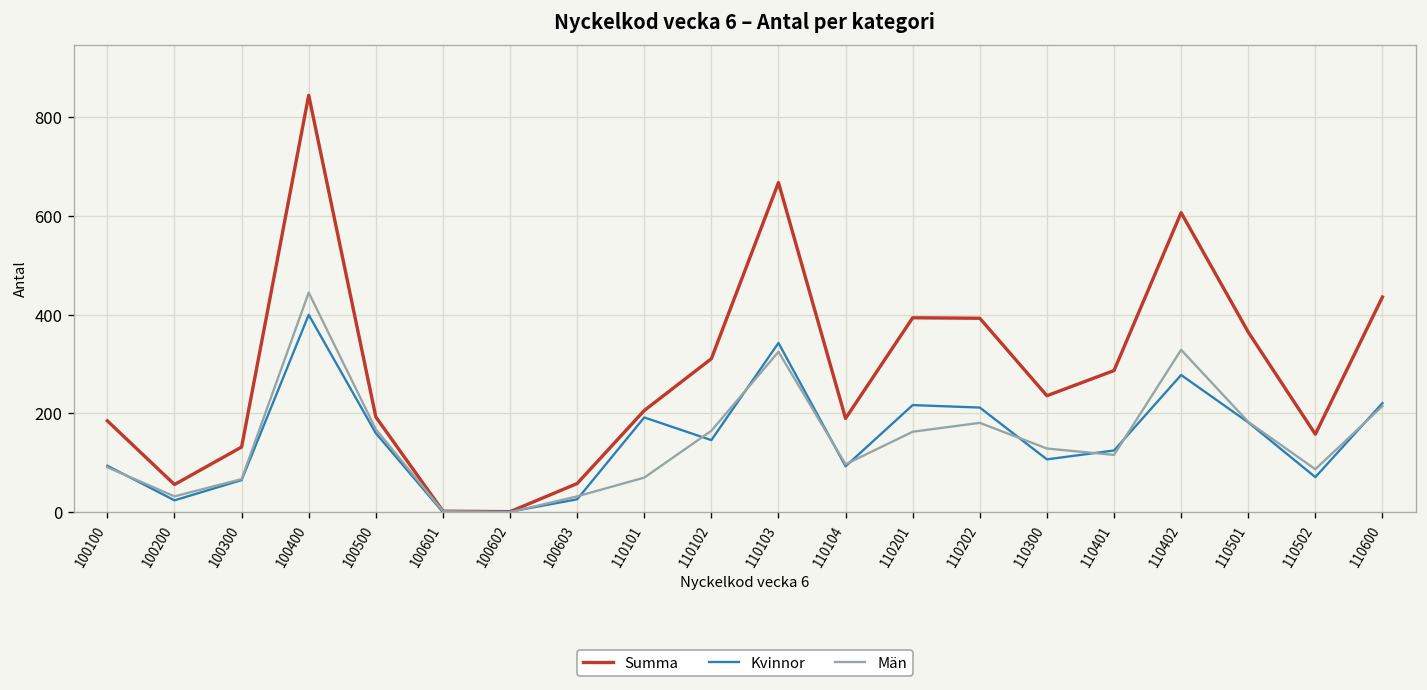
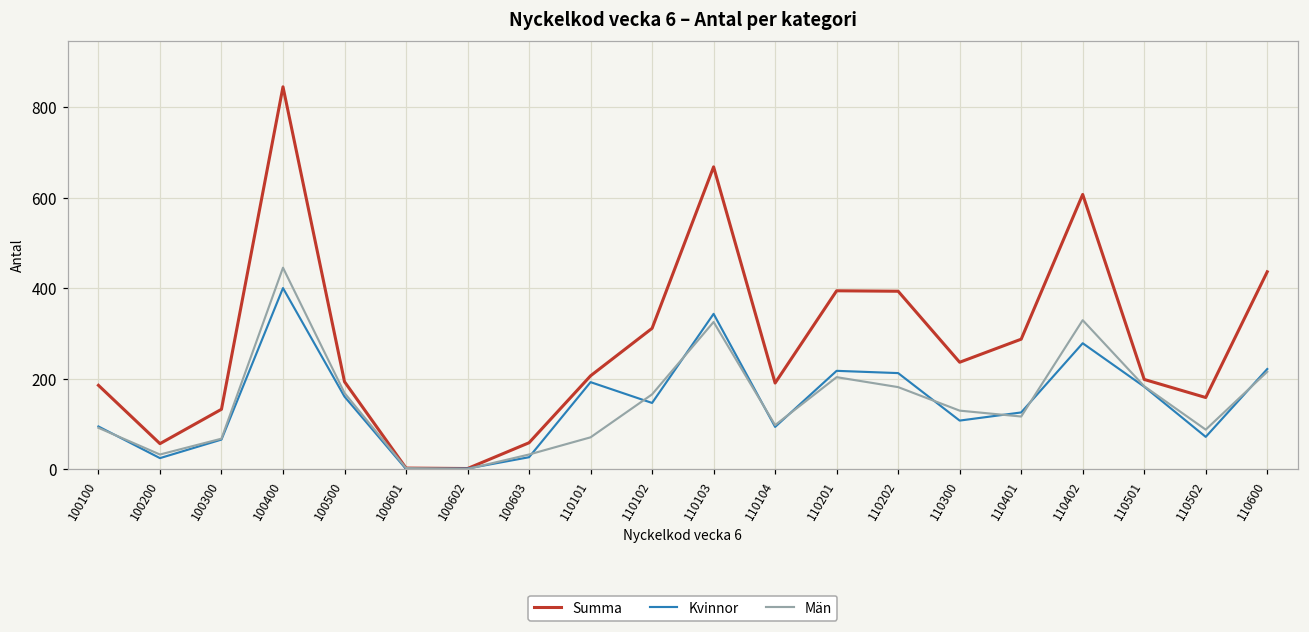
Män, 110201: 160 -> 200
Summa, 110501: 370 -> 200
